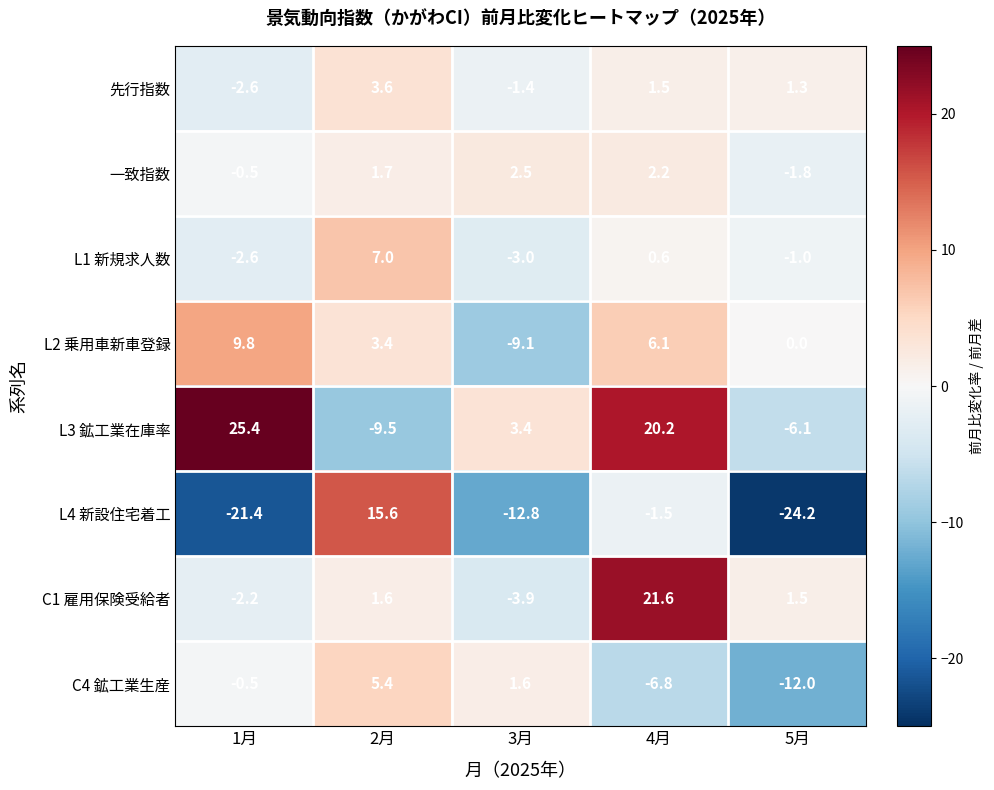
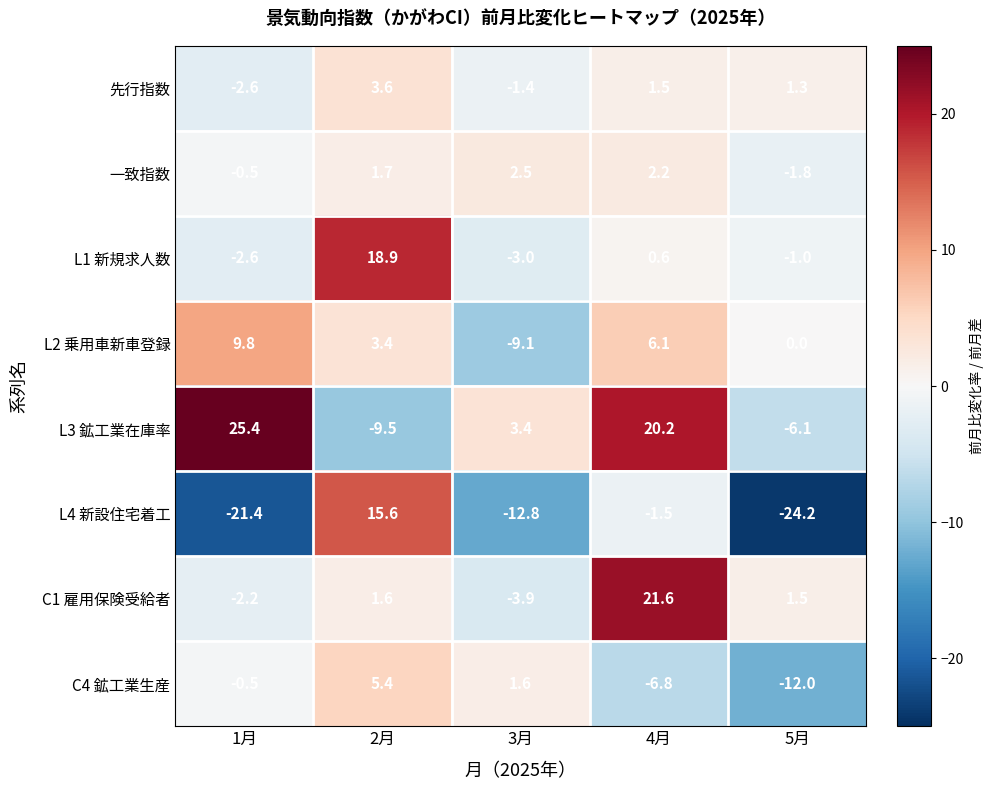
L1 新規求人数, 2月: 7.0 -> 18.9
